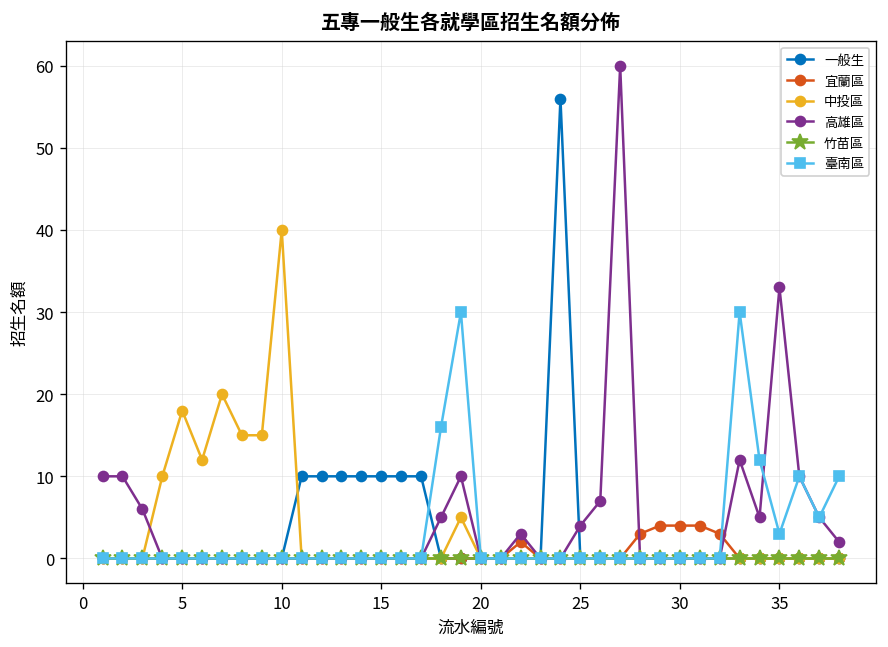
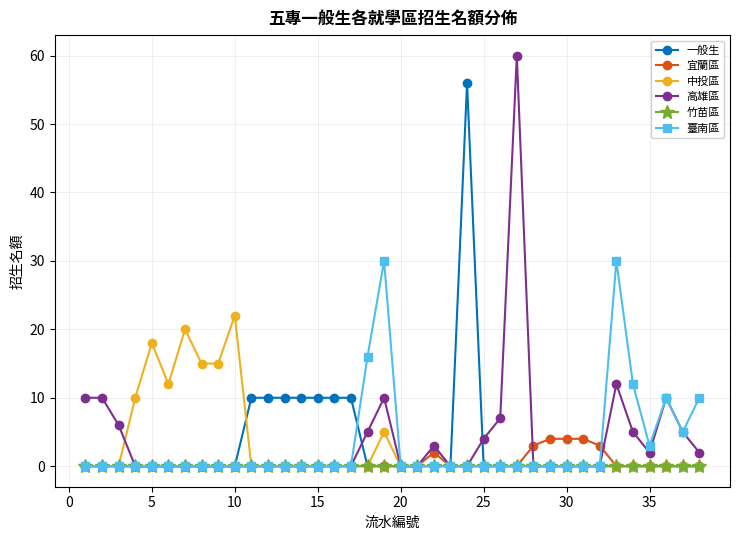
中投區, 10: 40 -> 22
高雄區, 35: 33 -> 2
